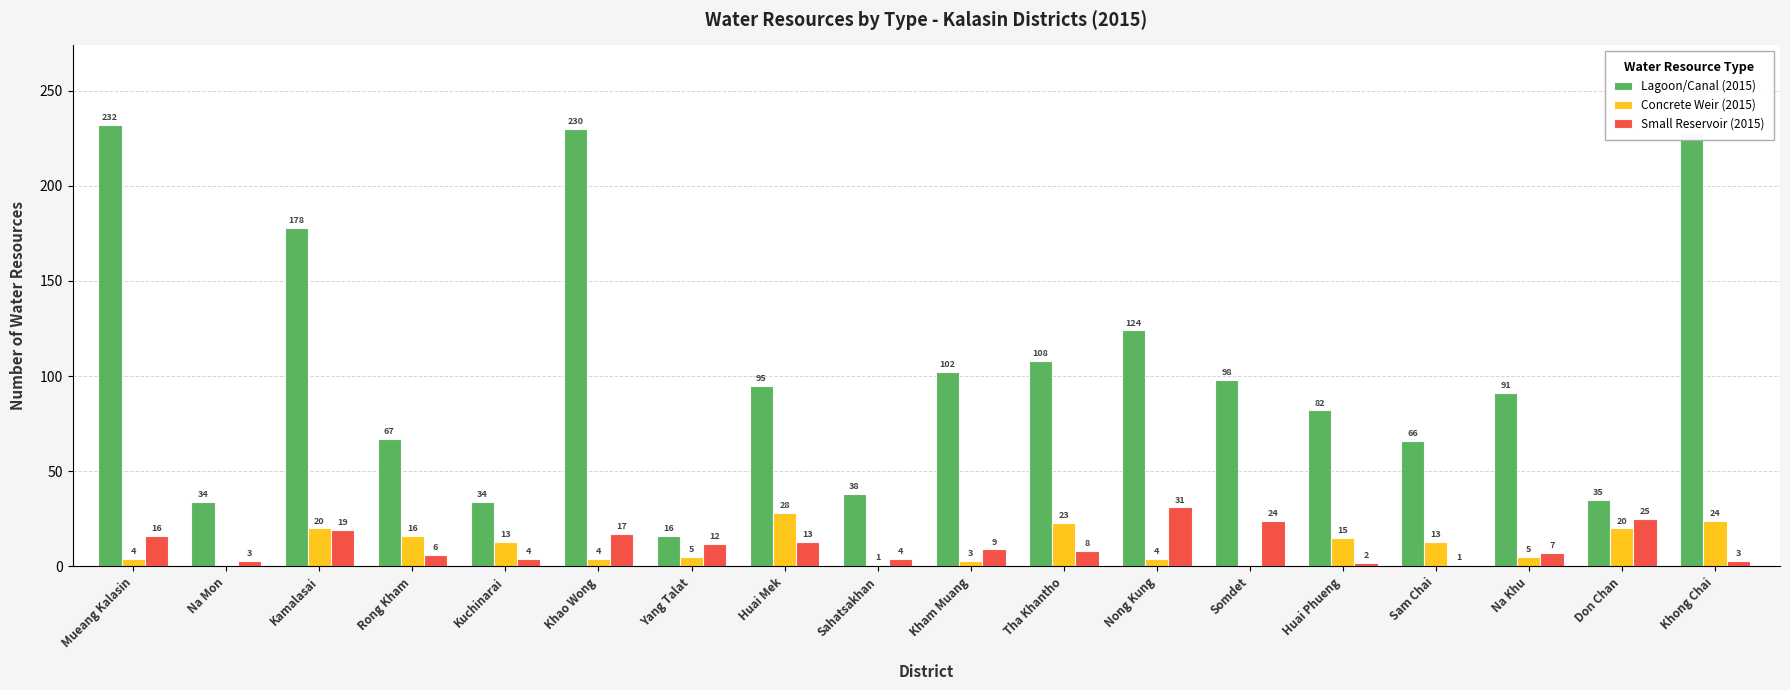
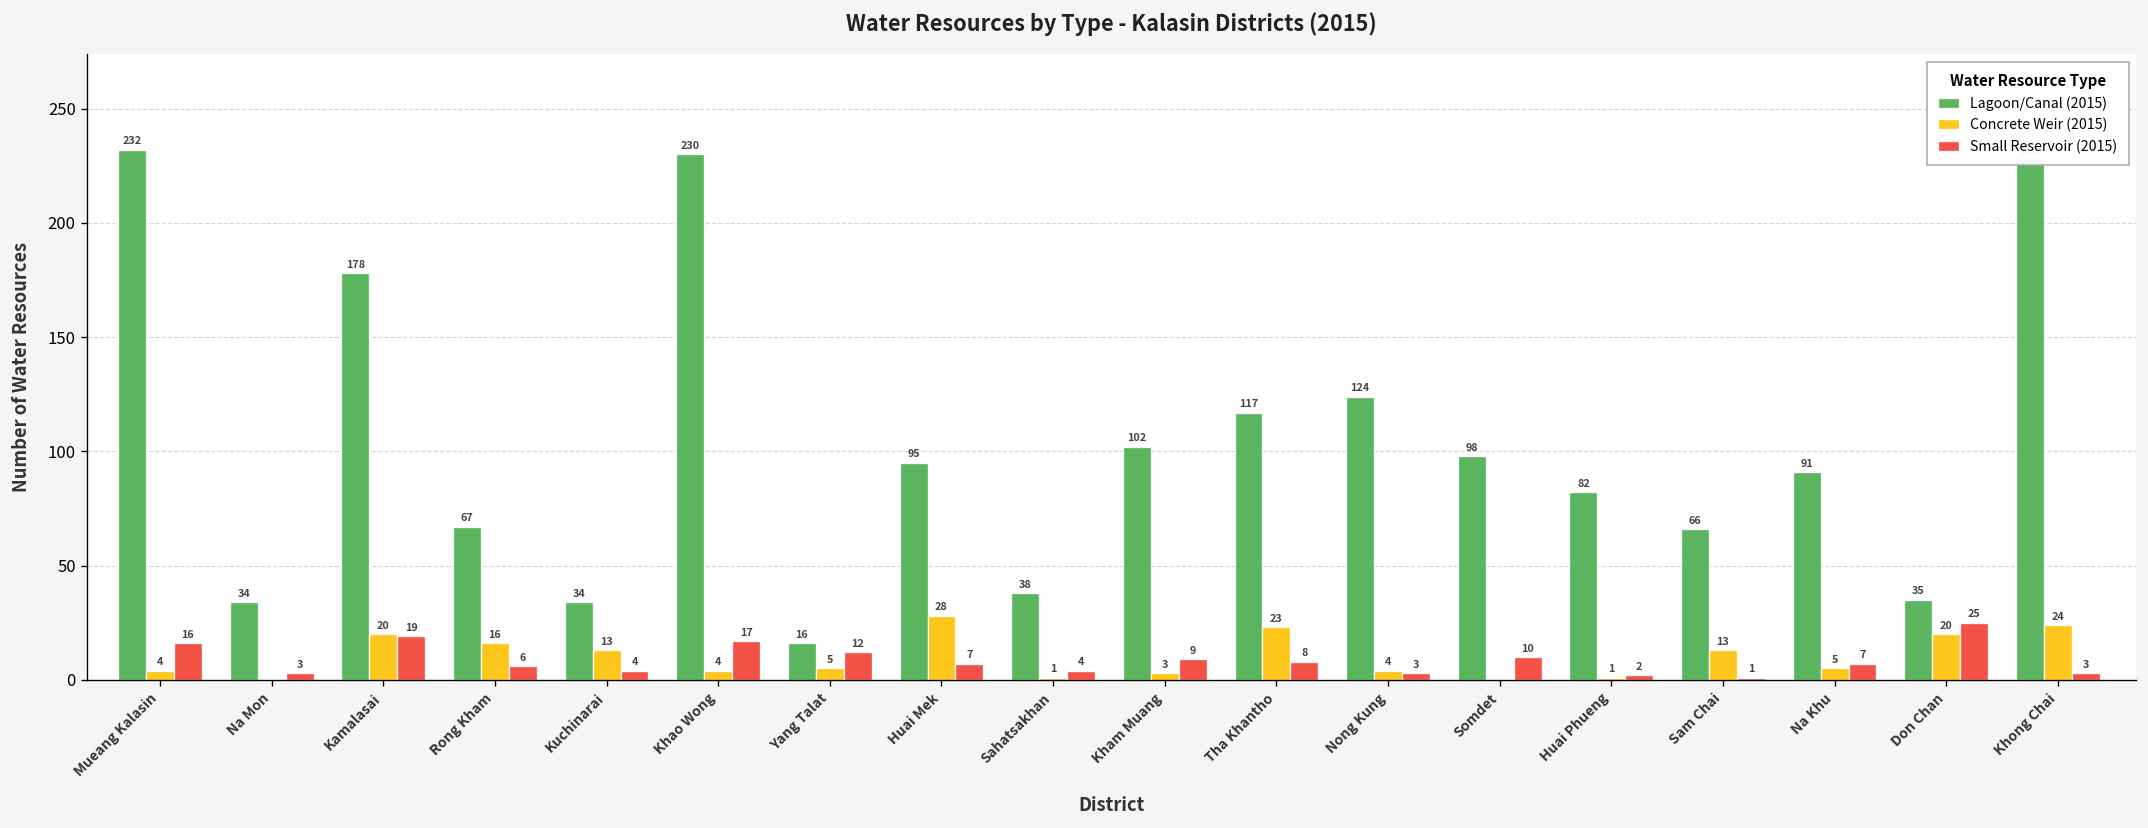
Small Reservoir (2015), Huai Mek: 13 -> 7
Lagoon/Canal (2015), Tha Khantho: 108 -> 117
Small Reservoir (2015), Nong Kung: 31 -> 3
Small Reservoir (2015), Somdet: 24 -> 10
Concrete Weir (2015), Huai Phueng: 15 -> 1
